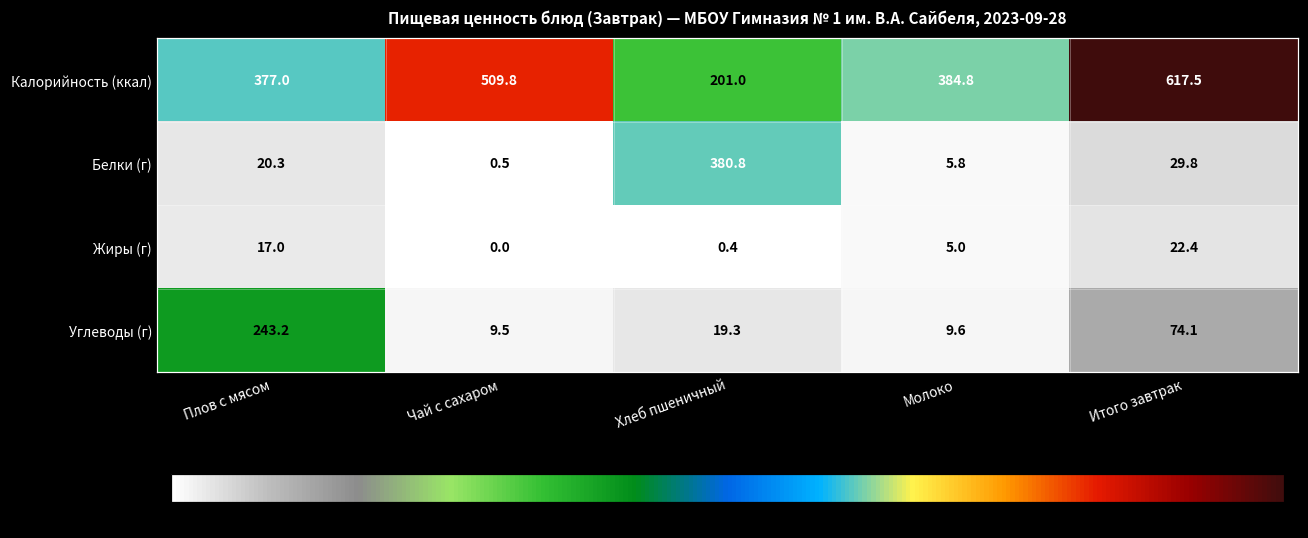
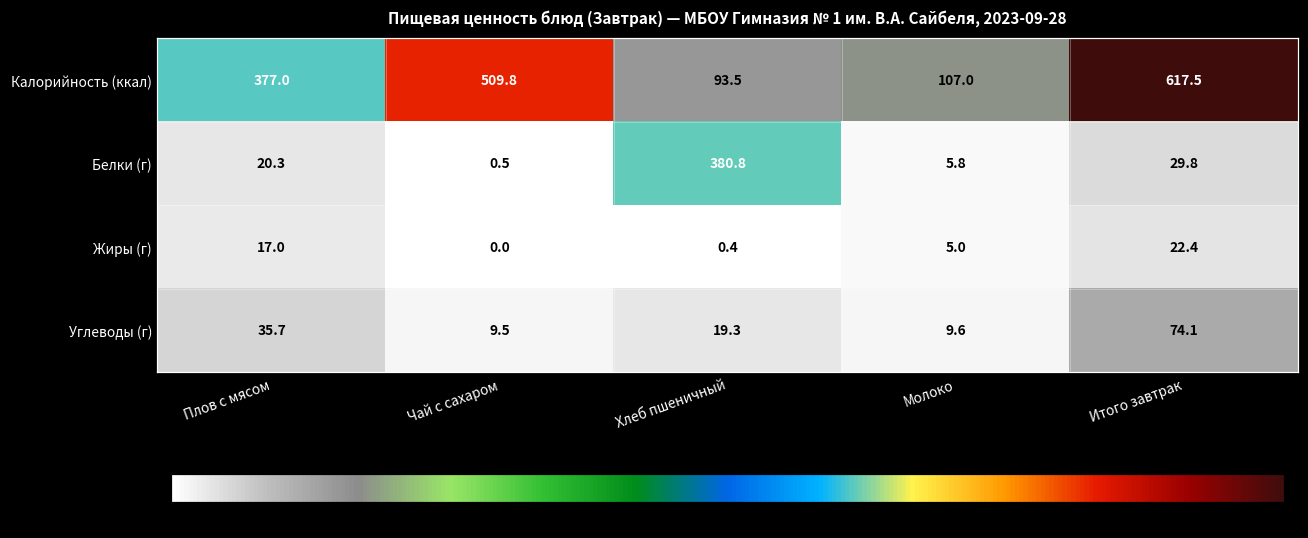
Калорийность (ккал), Хлеб пшеничный: 201.0 -> 93.5
Калорийность (ккал), Молоко: 384.8 -> 107.0
Углеводы (г), Плов с мясом: 243.2 -> 35.7
